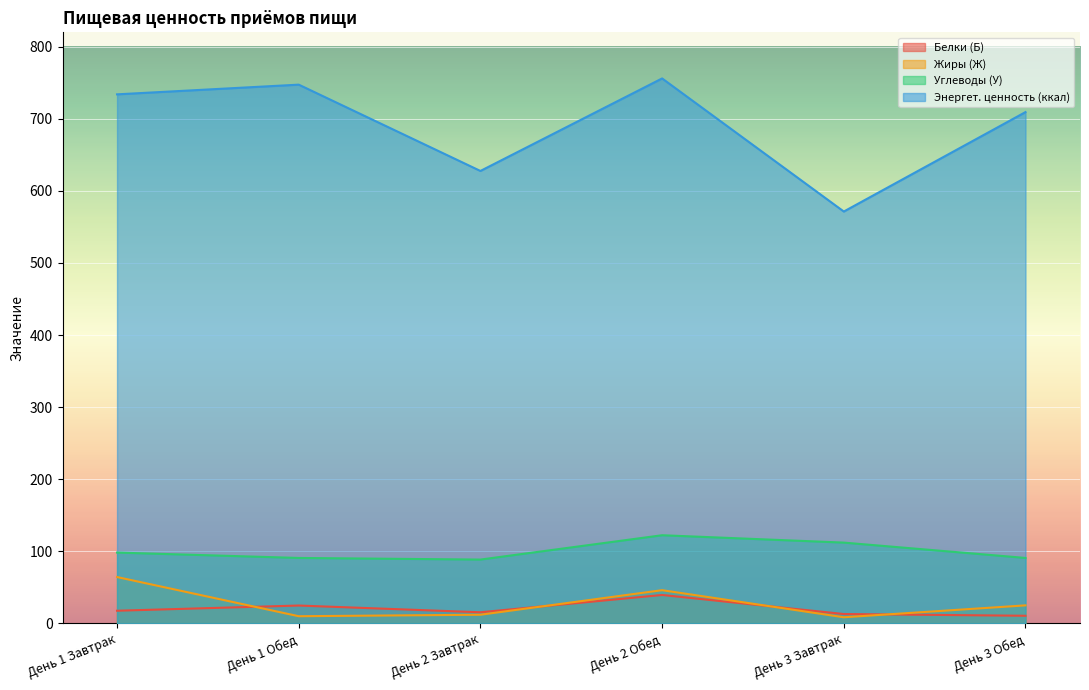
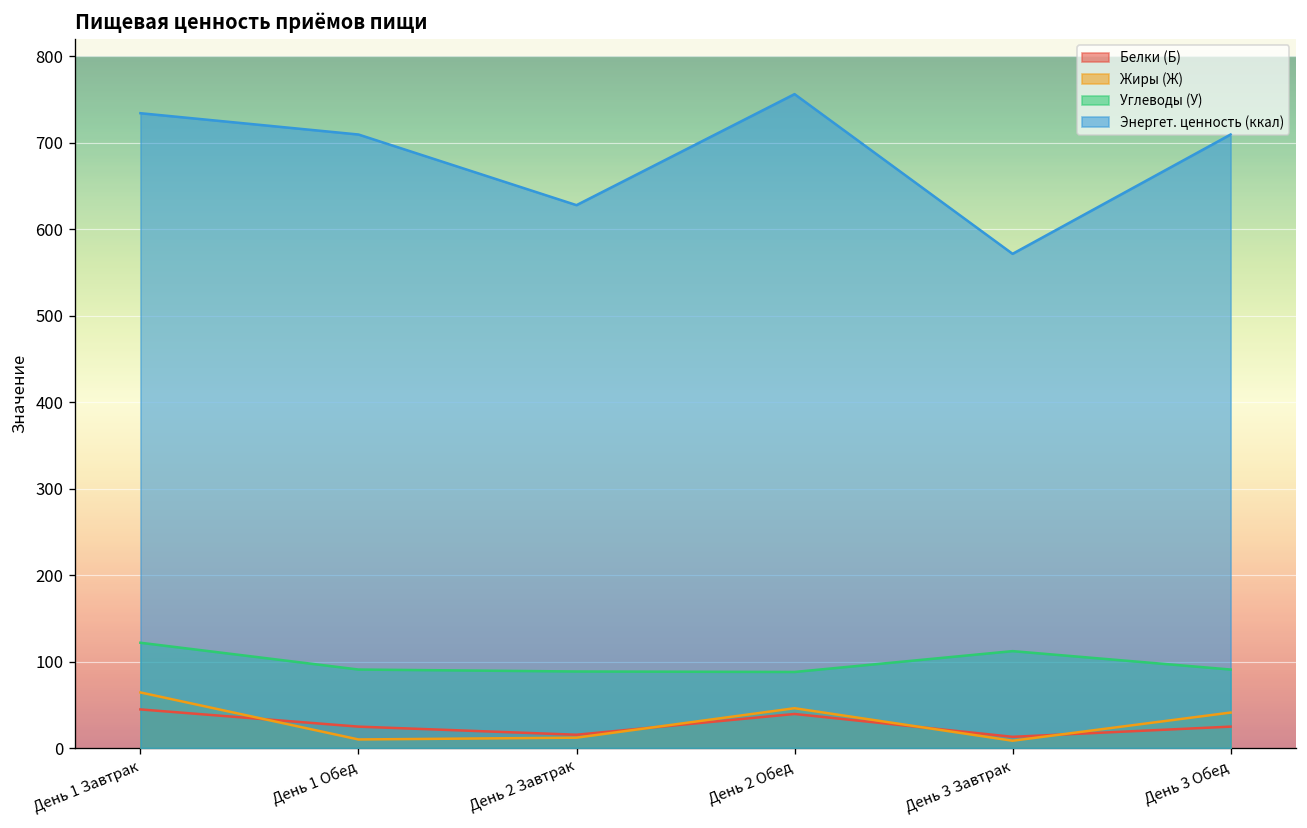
Белки (Б), День 1 Завтрак: 20 -> 40
Углеводы (У), День 1 Завтрак: 100 -> 120
Энергет. ценность (ккал), День 1 Обед: 750 -> 710
Углеводы (У), День 2 Обед: 120 -> 90
Белки (Б), День 3 Обед: 10 -> 20
Жиры (Ж), День 3 Обед: 20 -> 40
